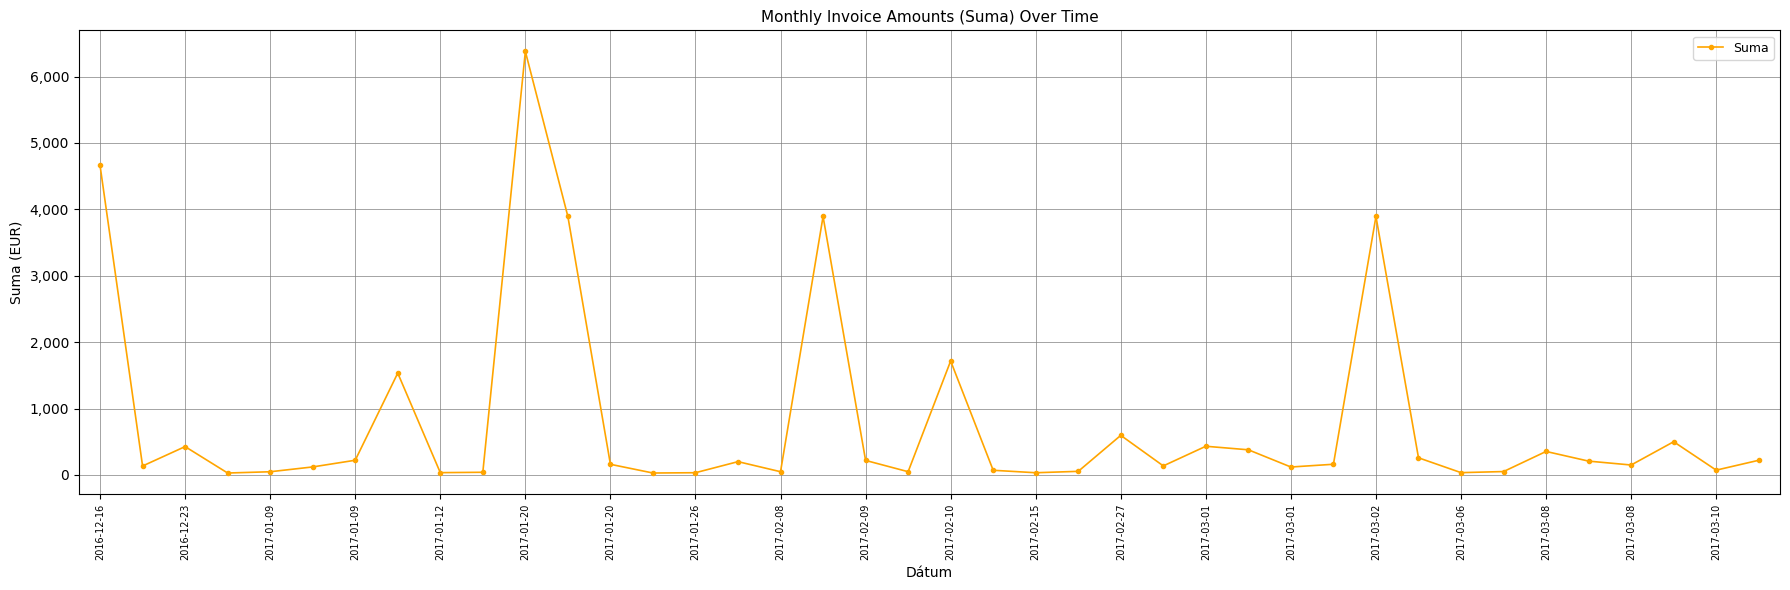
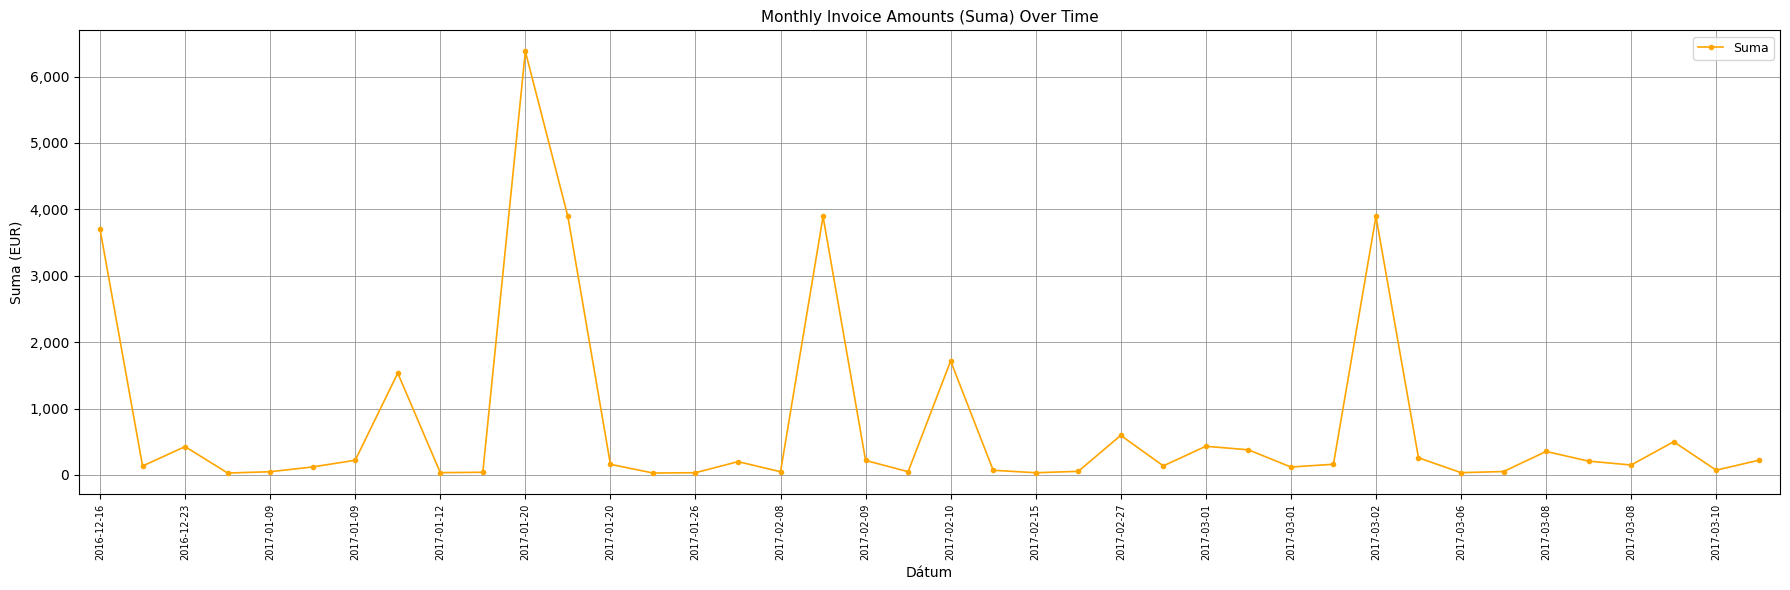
2016-12-16: 4,700 -> 3,700
